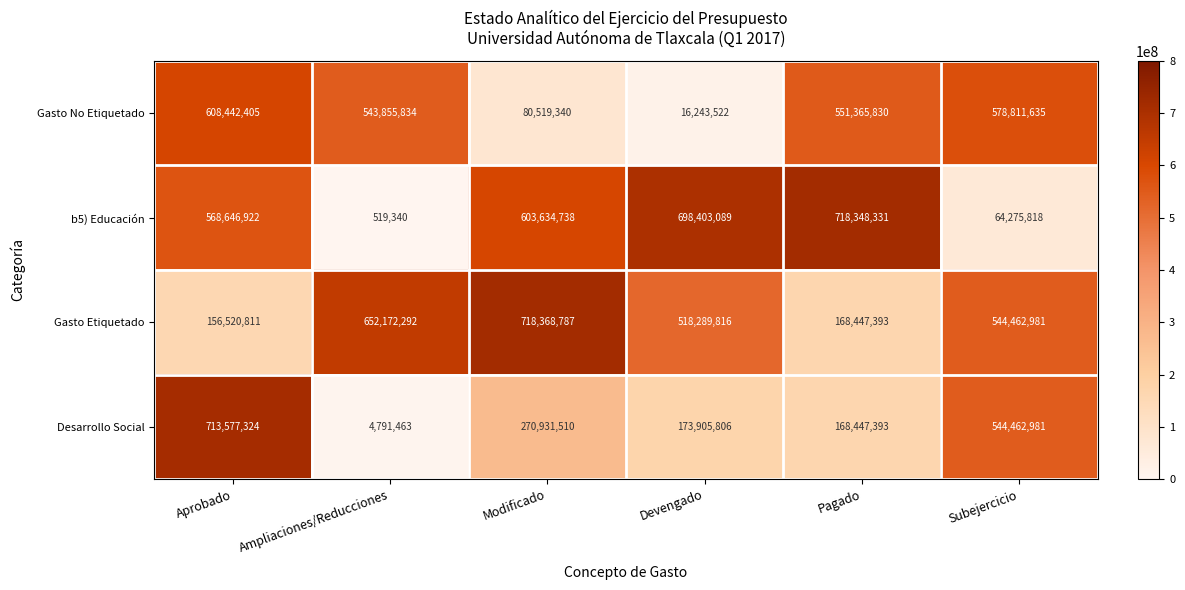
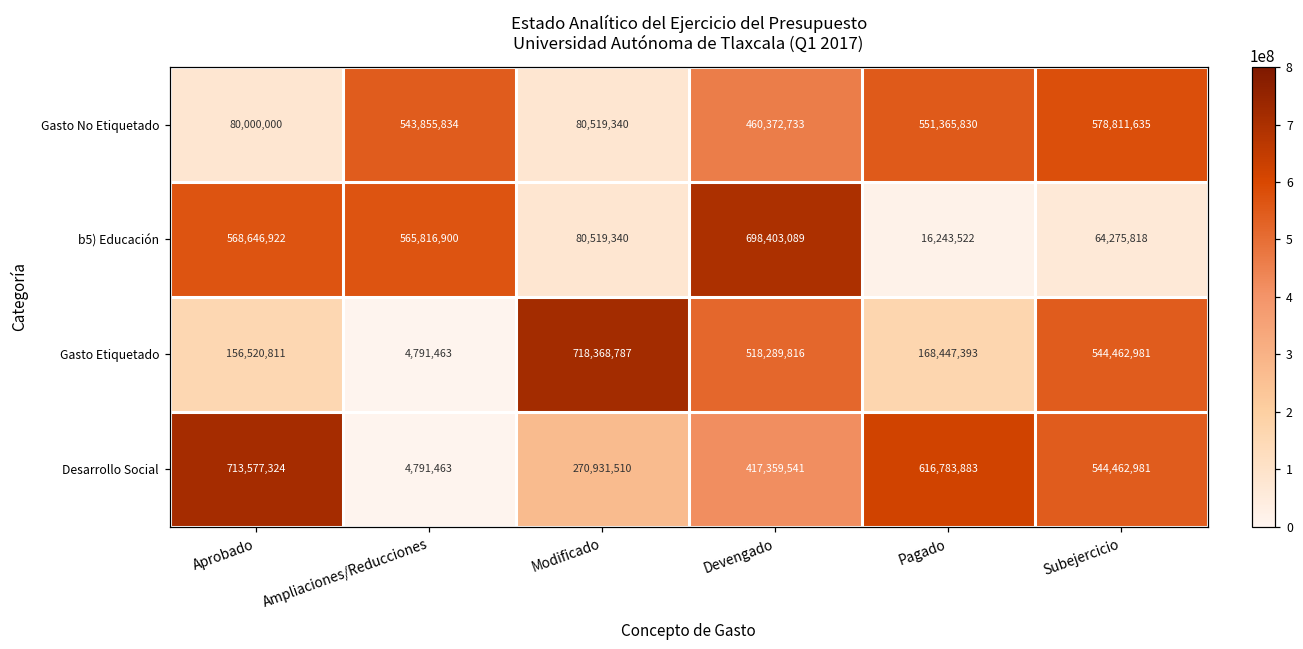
Gasto No Etiquetado, Aprobado: 608,442,405 -> 80,000,000
Gasto No Etiquetado, Devengado: 16,243,522 -> 460,372,733
b5) Educación, Ampliaciones/Reducciones: 519,340 -> 565,816,900
b5) Educación, Modificado: 603,634,738 -> 80,519,340
b5) Educación, Pagado: 718,348,331 -> 16,243,522
Gasto Etiquetado, Ampliaciones/Reducciones: 652,172,292 -> 4,791,463
Desarrollo Social, Devengado: 173,905,806 -> 417,359,541
Desarrollo Social, Pagado: 168,447,393 -> 616,783,883
